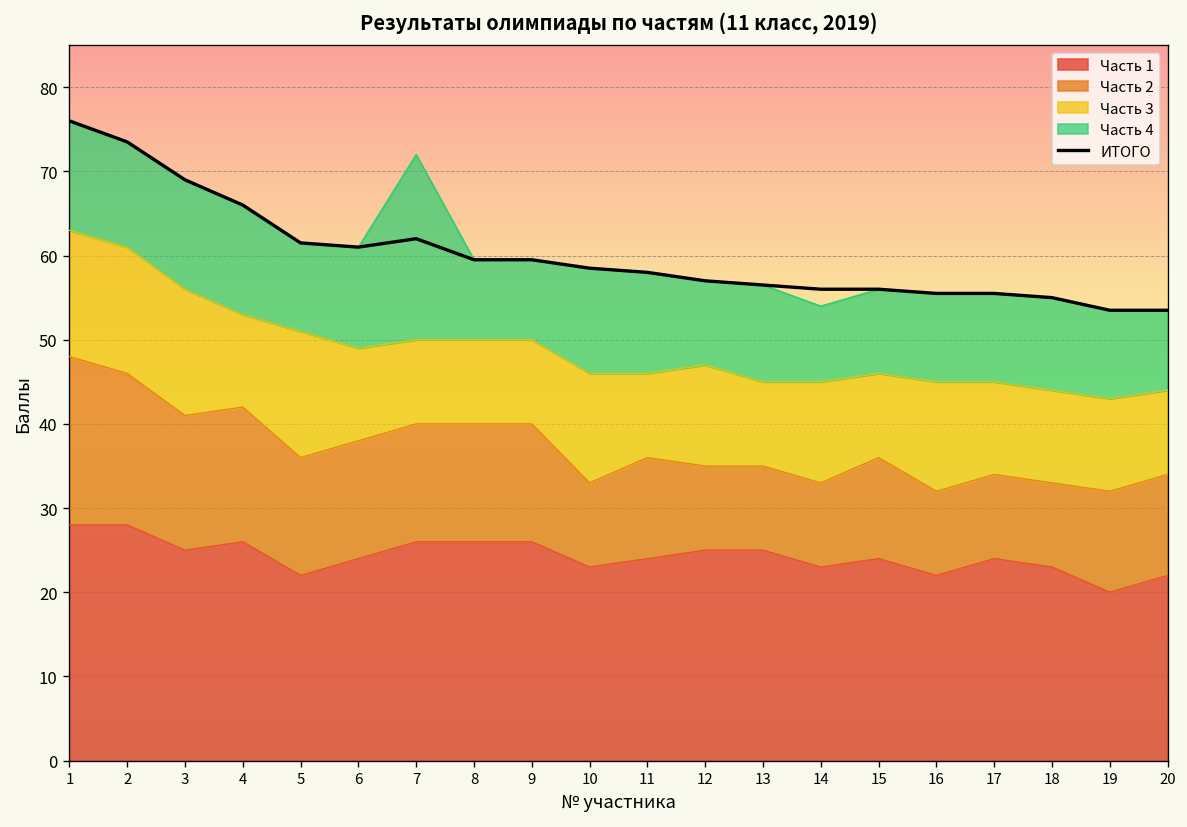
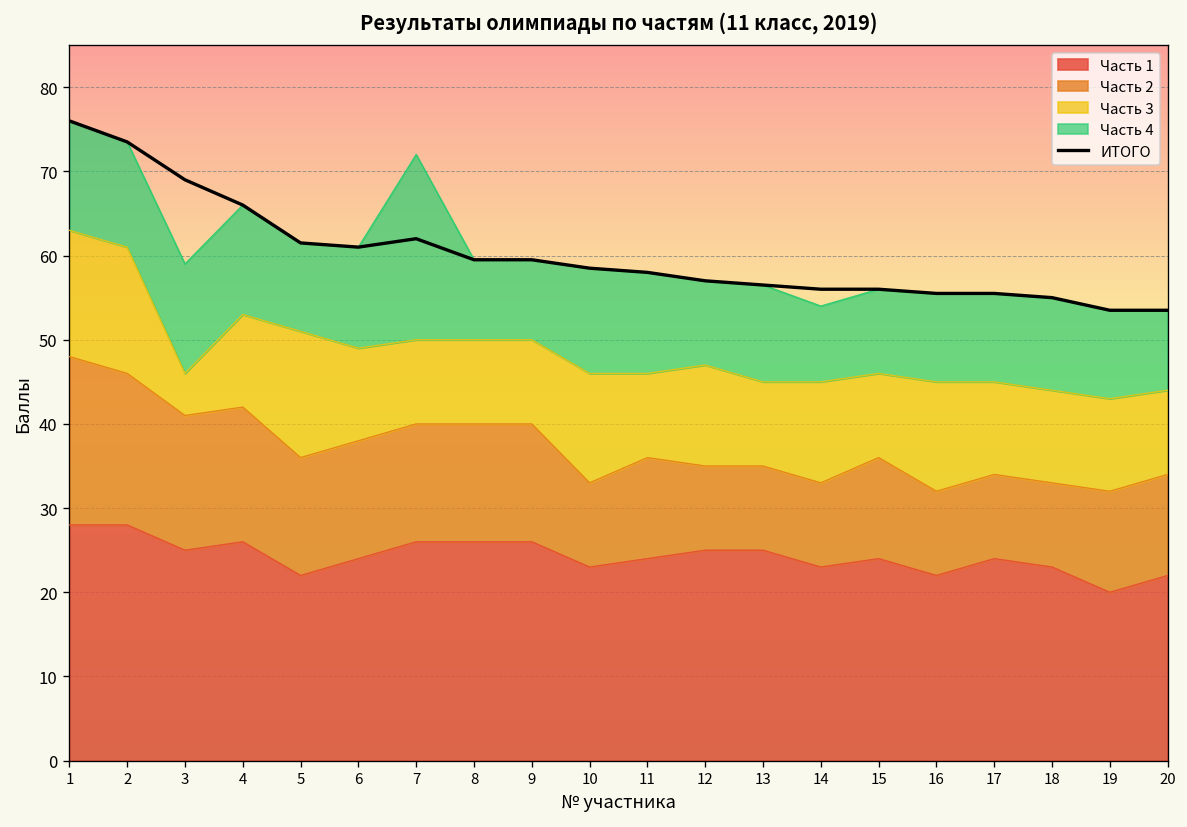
Часть 3, 3: 15 -> 5
